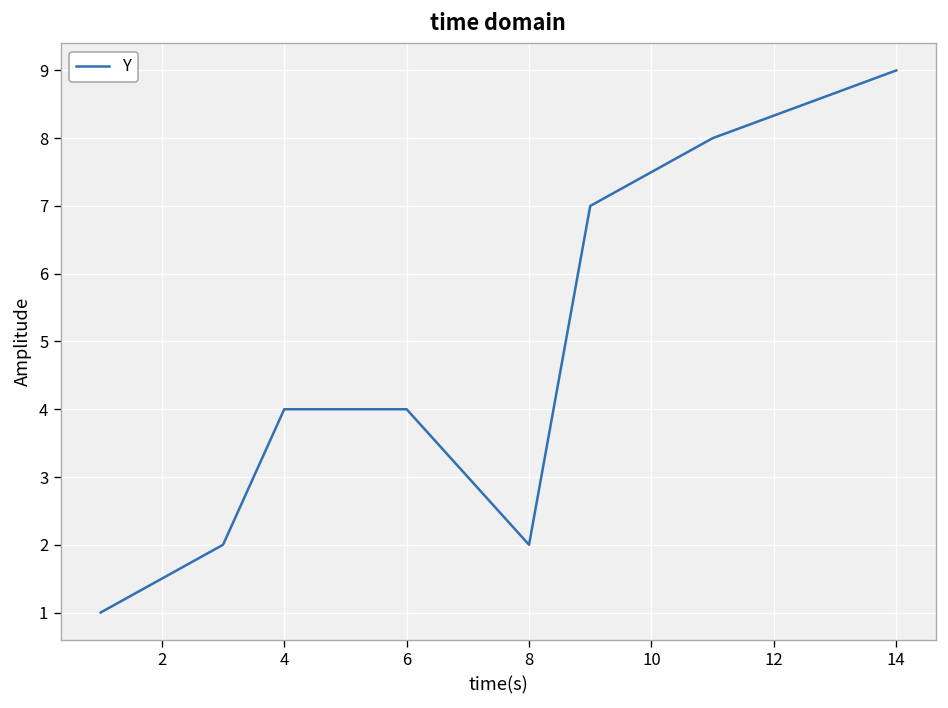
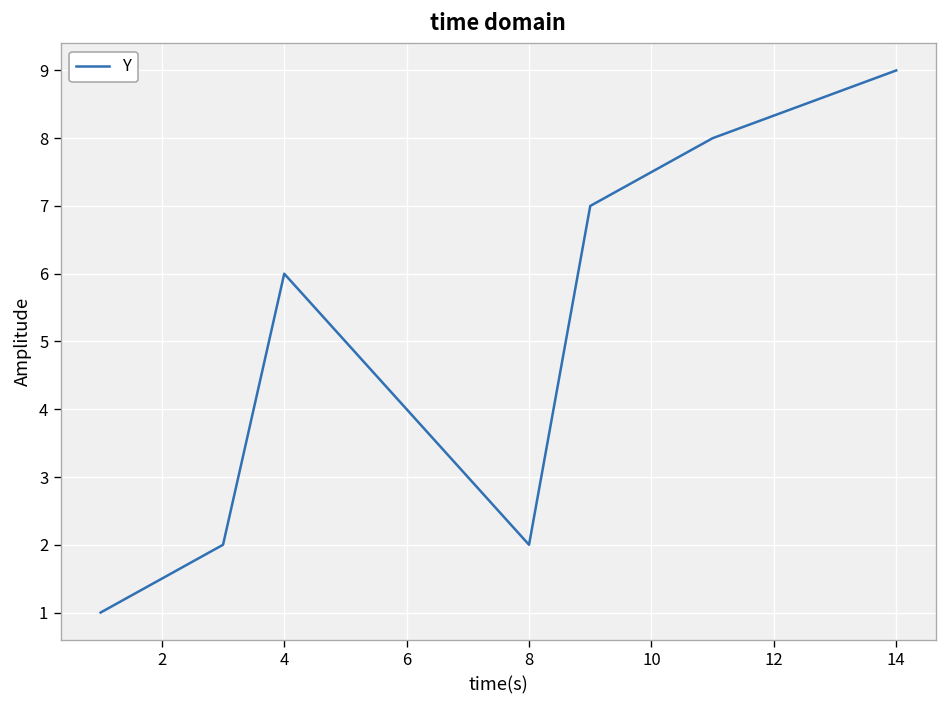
4: 4 -> 6
